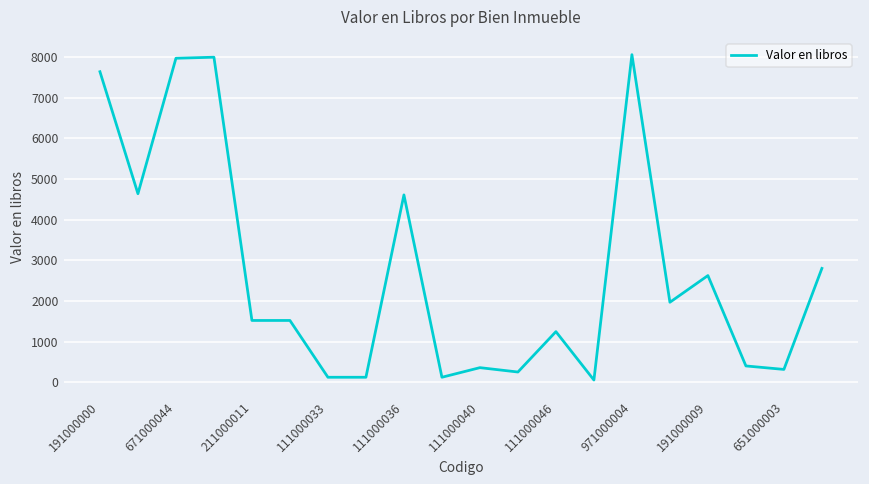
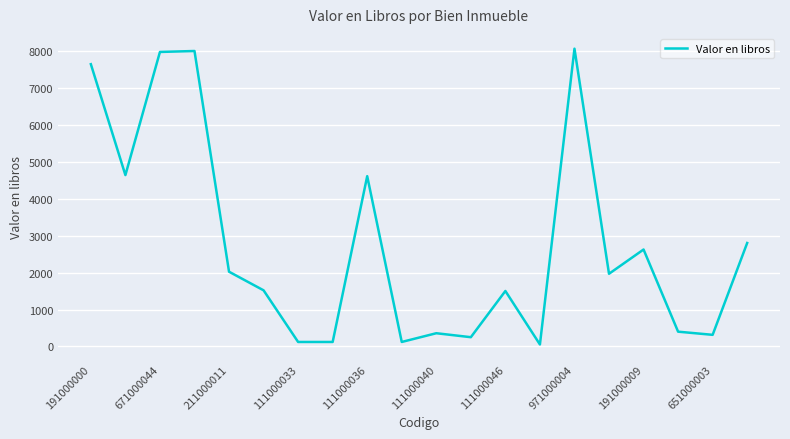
211000011: 1500 -> 2000
111000046: 1200 -> 1500
